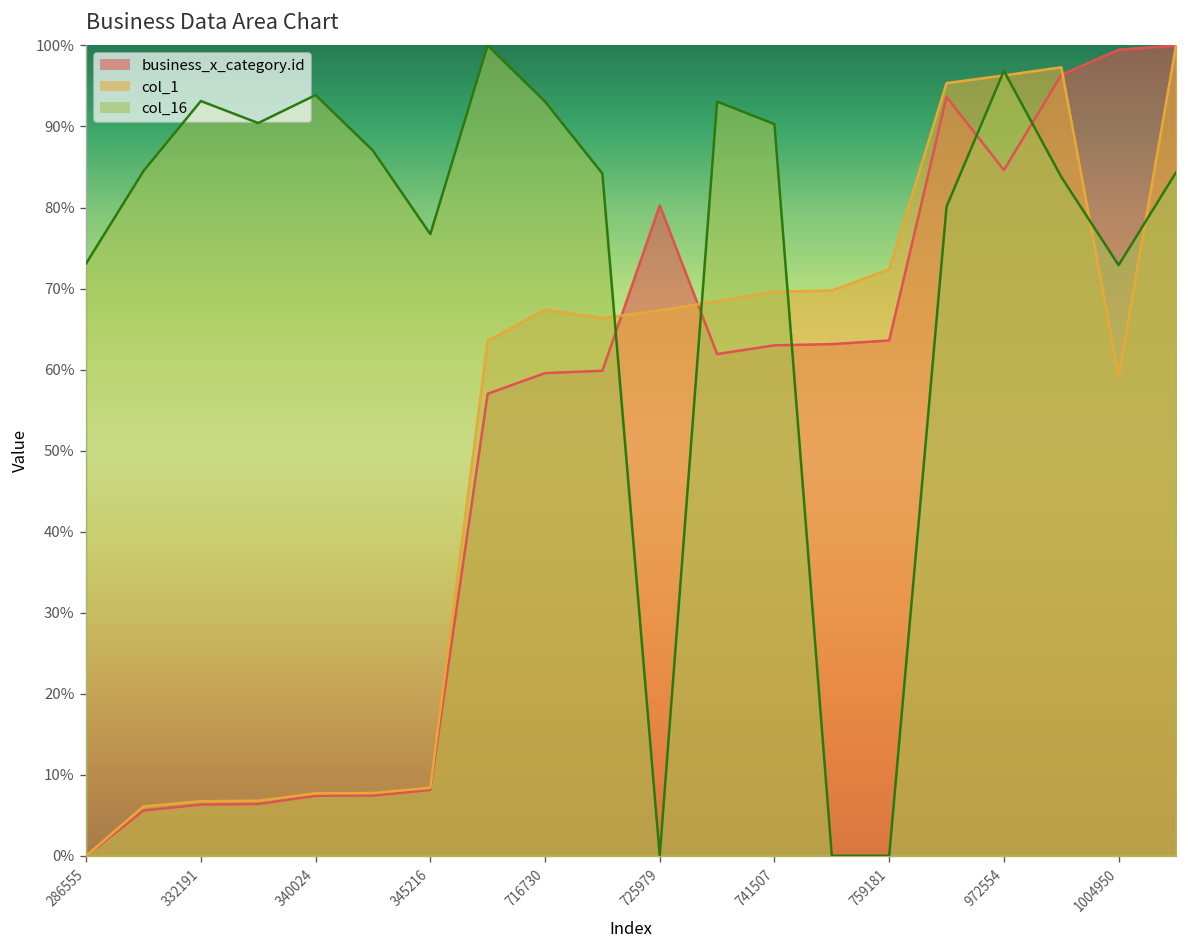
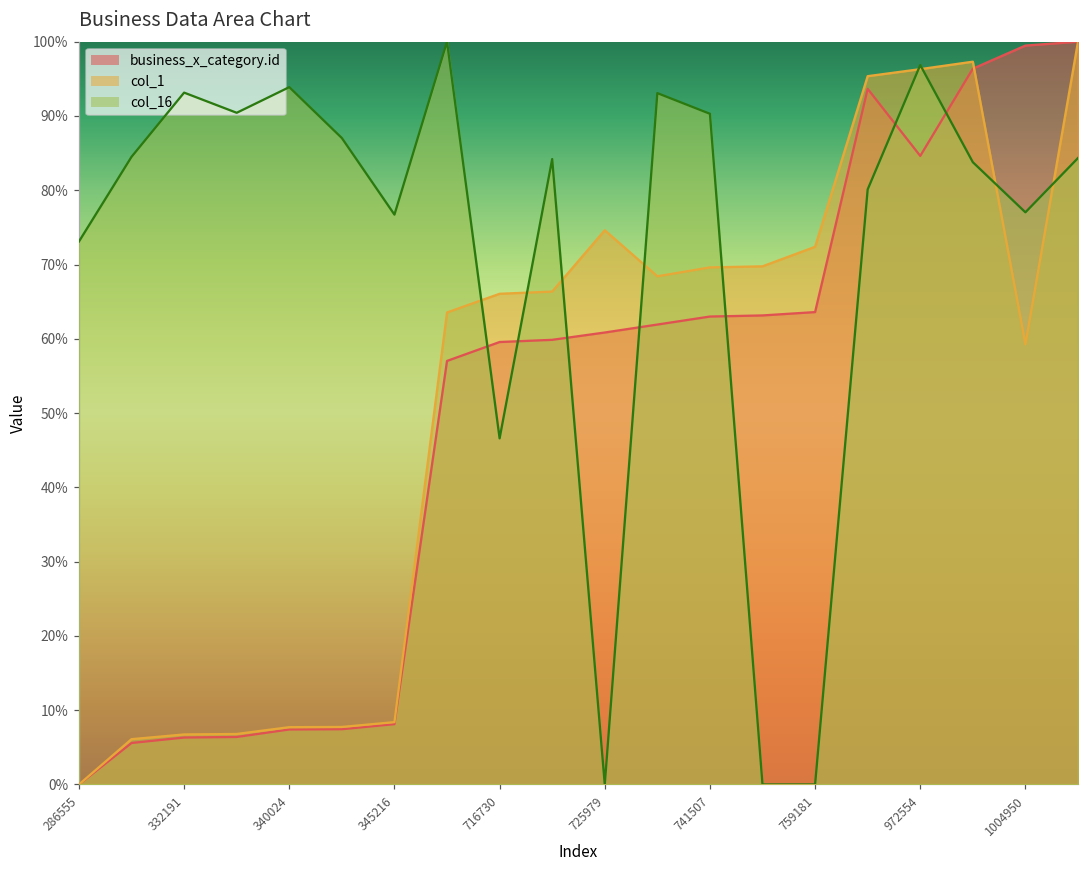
col_1, 716730: 67% -> 66%
col_16, 716730: 93% -> 47%
business_x_category.id, 725979: 80% -> 61%
col_1, 725979: 67% -> 75%
col_16, 1004950: 73% -> 77%
